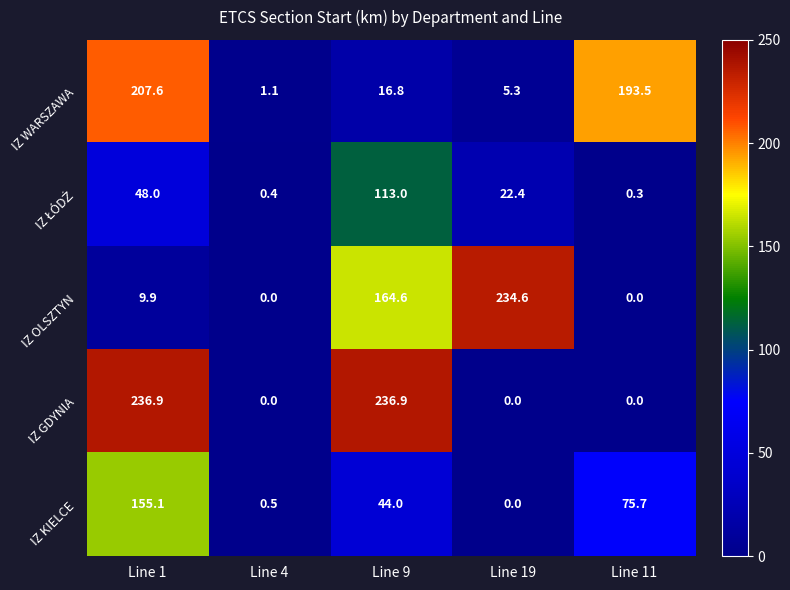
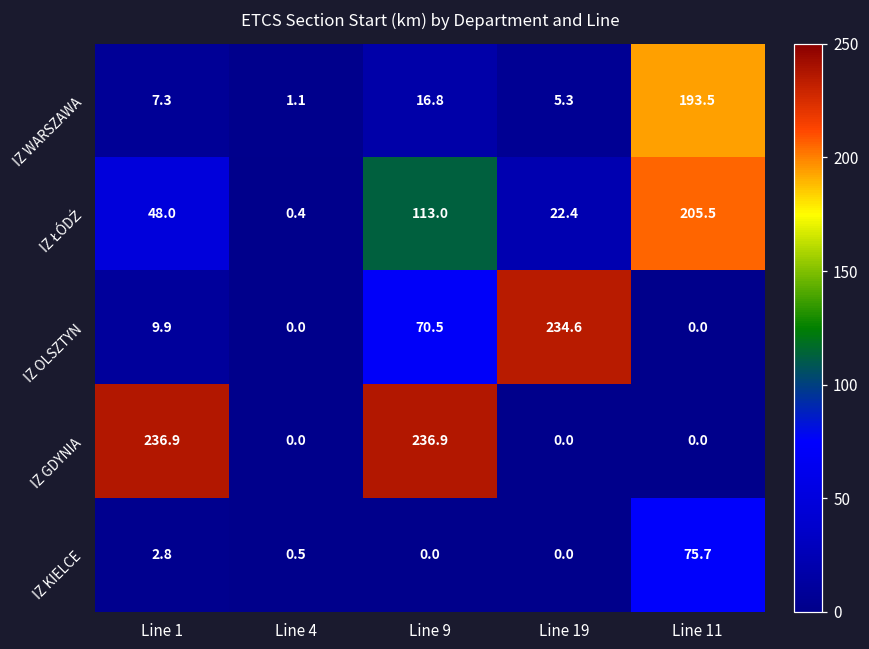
IZ WARSZAWA, Line 1: 207.6 -> 7.3
IZ ŁÓDŹ, Line 11: 0.3 -> 205.5
IZ OLSZTYN, Line 9: 164.6 -> 70.5
IZ KIELCE, Line 1: 155.1 -> 2.8
IZ KIELCE, Line 9: 44.0 -> 0.0
